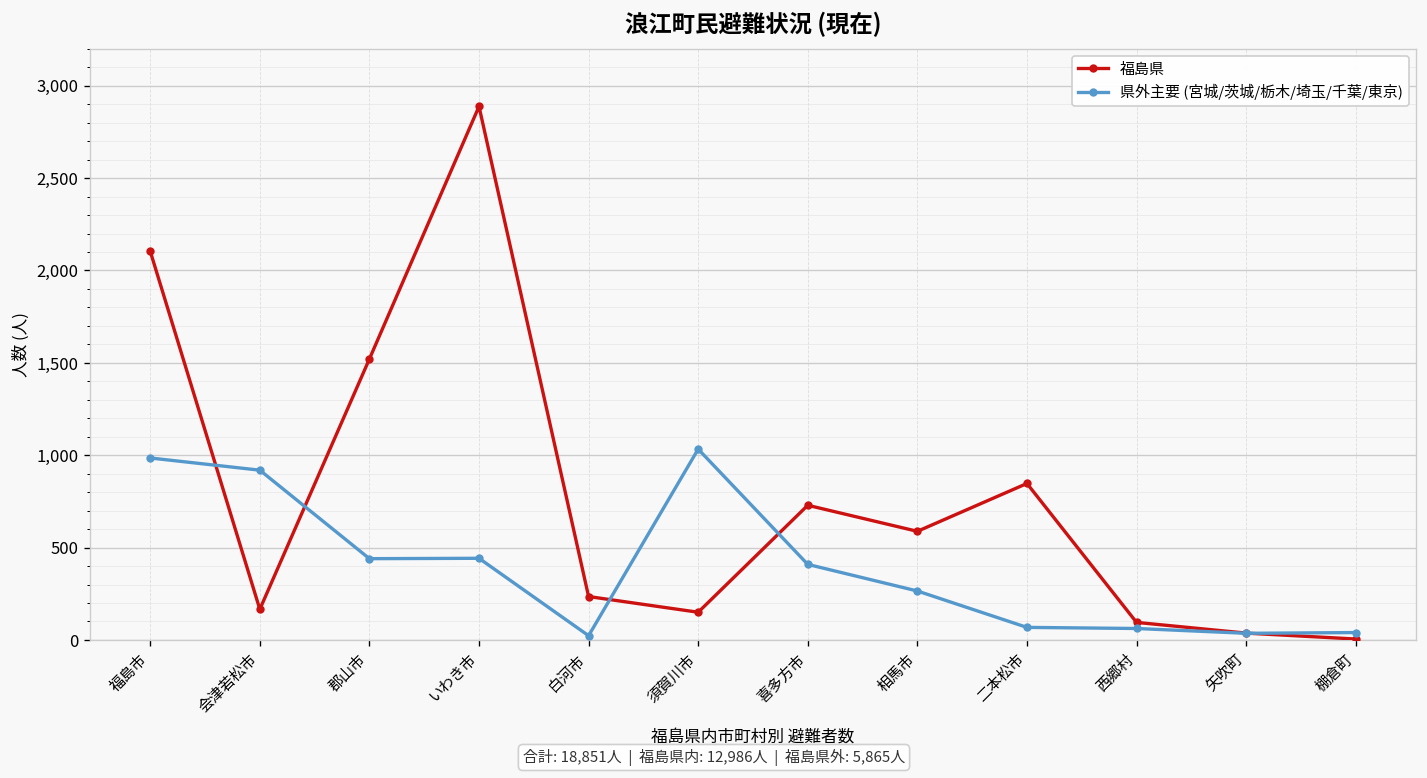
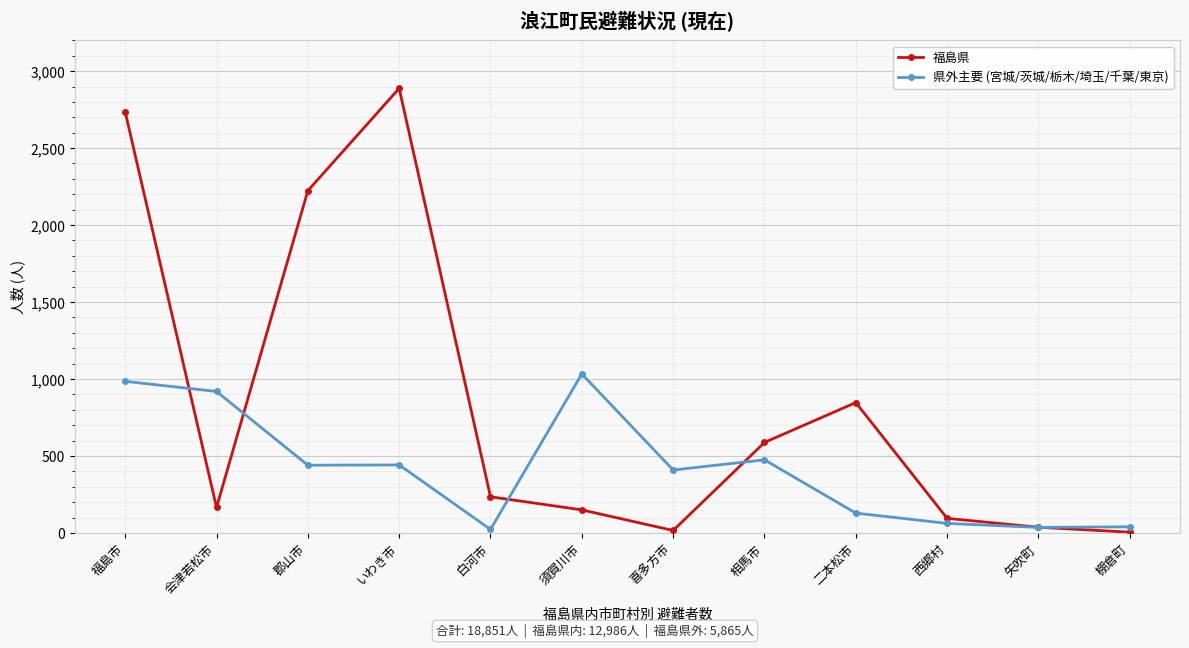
福島県, 福島市: 2,100 -> 2,740
福島県, 郡山市: 1,520 -> 2,220
福島県, 喜多方市: 730 -> 20
県外主要 (宮城/茨城/栃木/埼玉/千葉/東京), 相馬市: 270 -> 480
県外主要 (宮城/茨城/栃木/埼玉/千葉/東京), 二本松市: 70 -> 130
